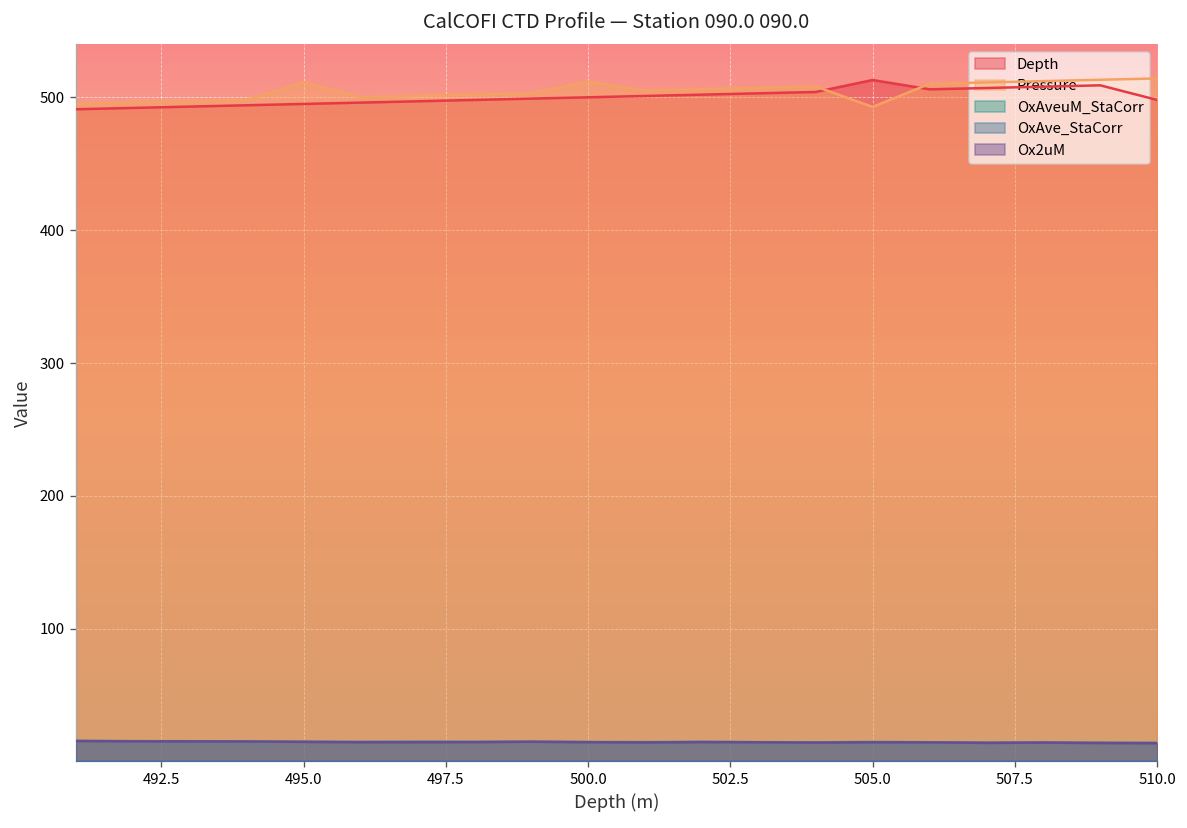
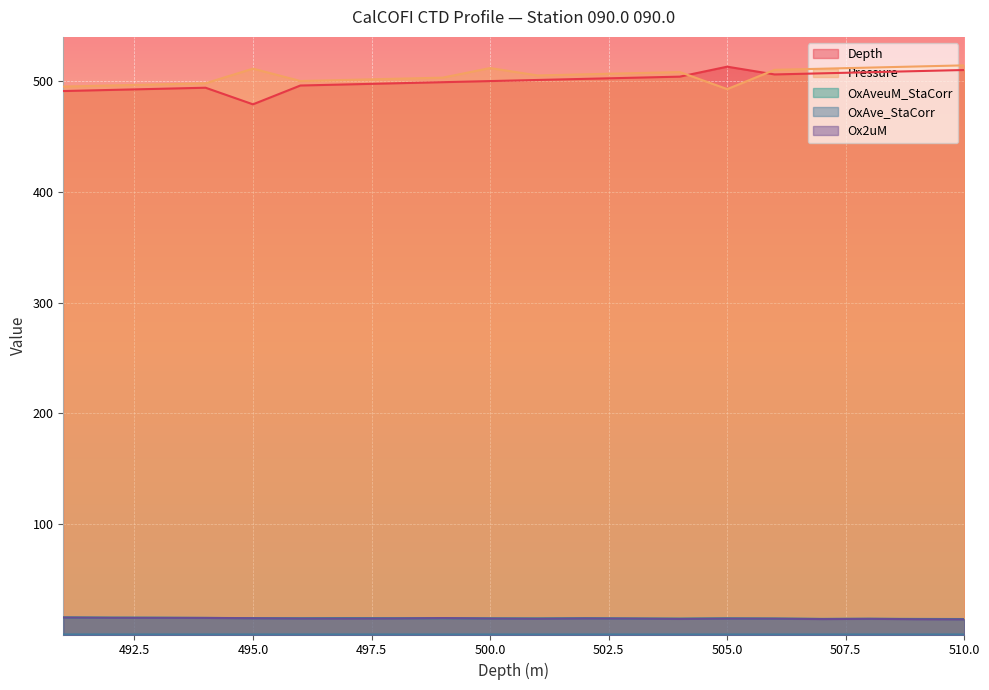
Depth, 495.0: 495 -> 479
Depth, 510.0: 498 -> 510
